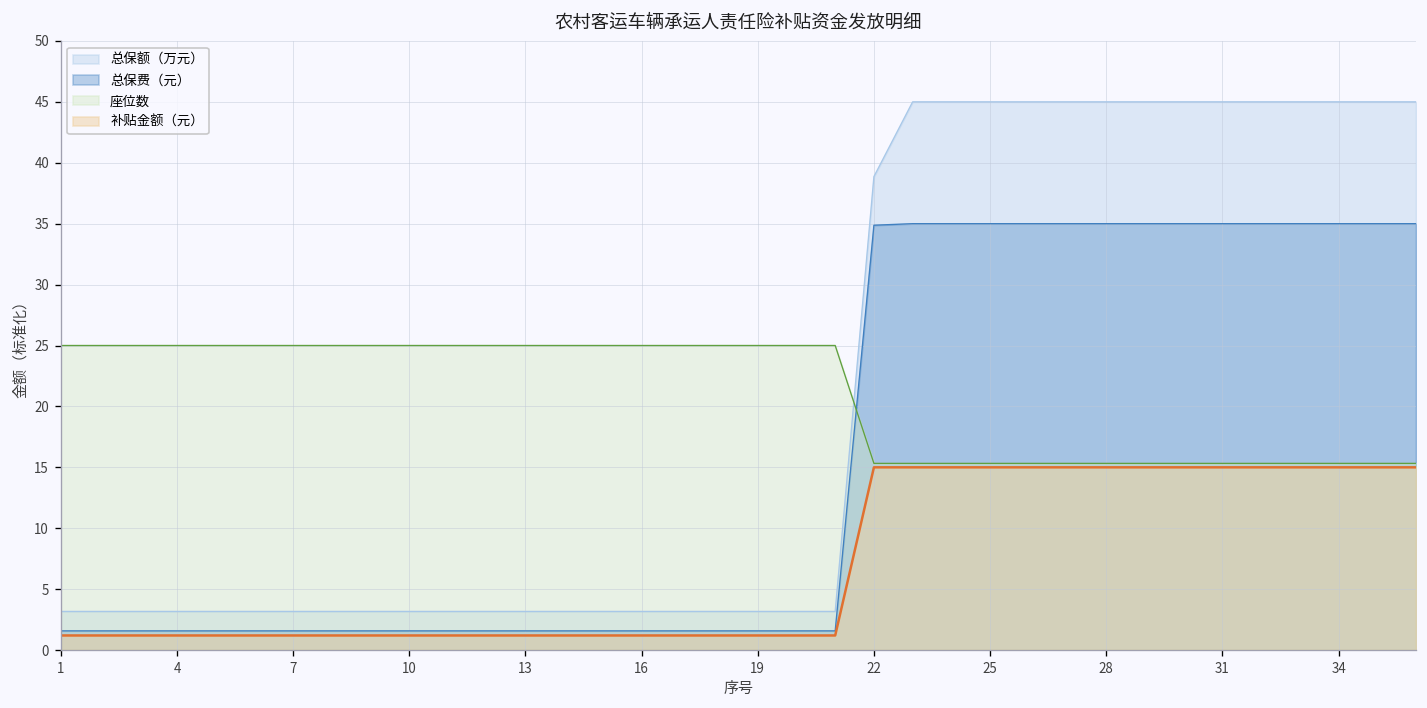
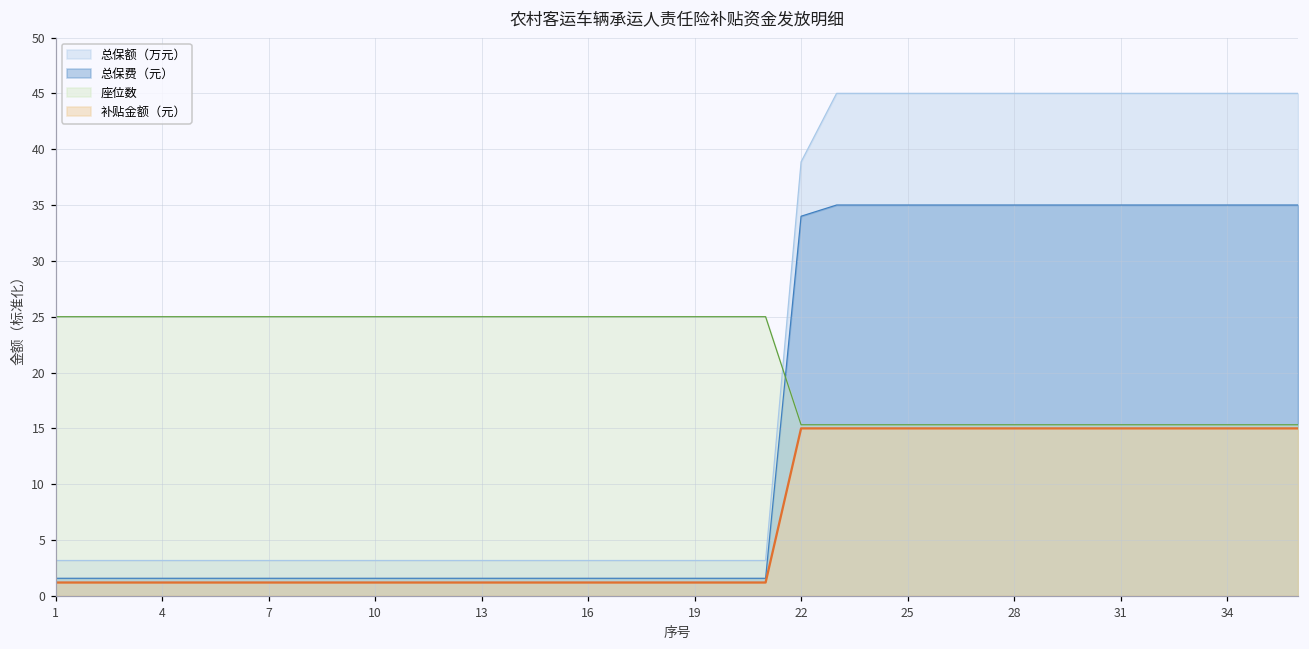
总保费（元）, 22: 34.9 -> 34.0
